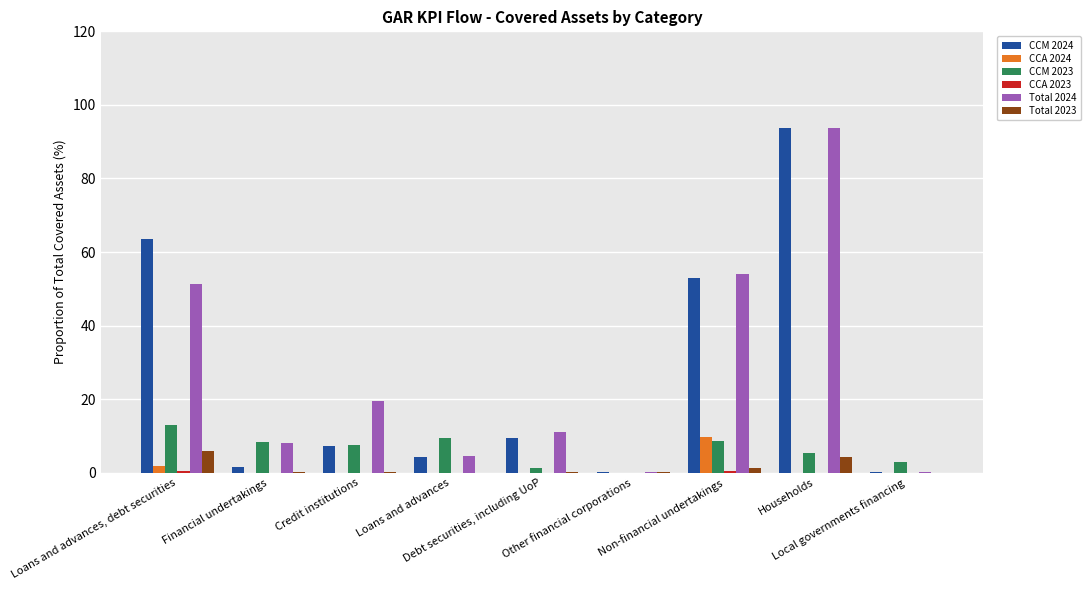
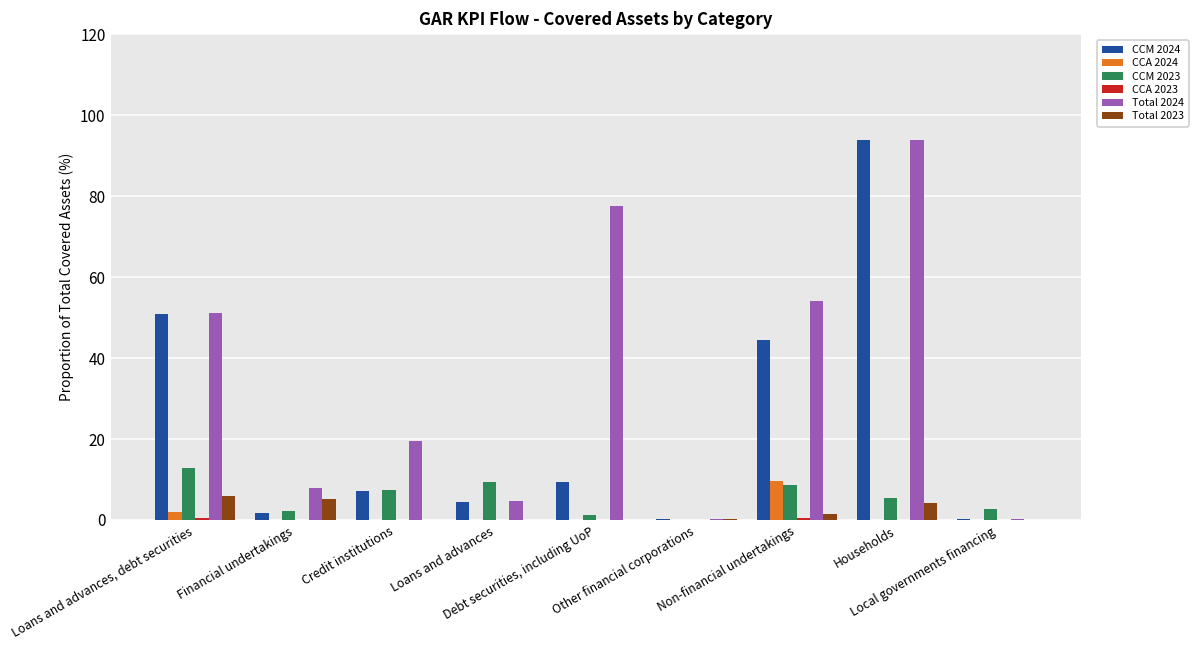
CCM 2024, Loans and advances, debt securities: 64 -> 51
CCM 2023, Financial undertakings: 8 -> 2
Total 2023, Financial undertakings: 0 -> 5
Total 2024, Debt securities, including UoP: 11 -> 78
CCM 2024, Non-financial undertakings: 53 -> 45
